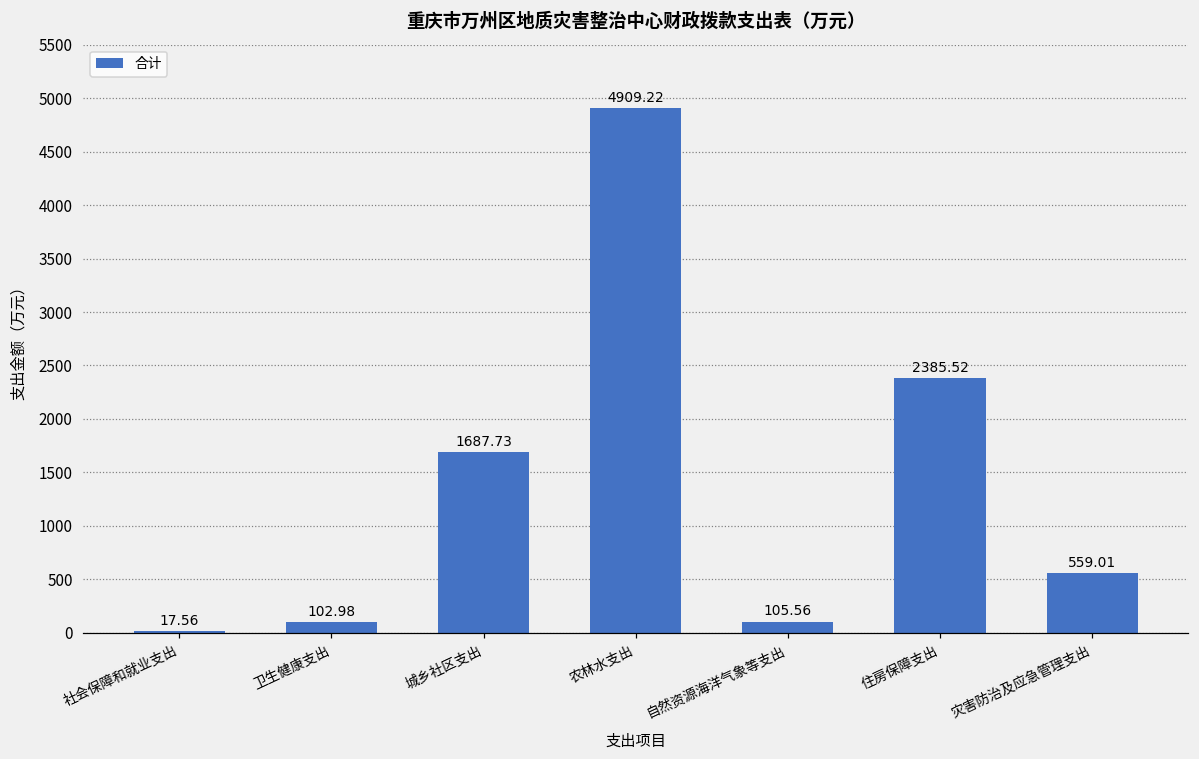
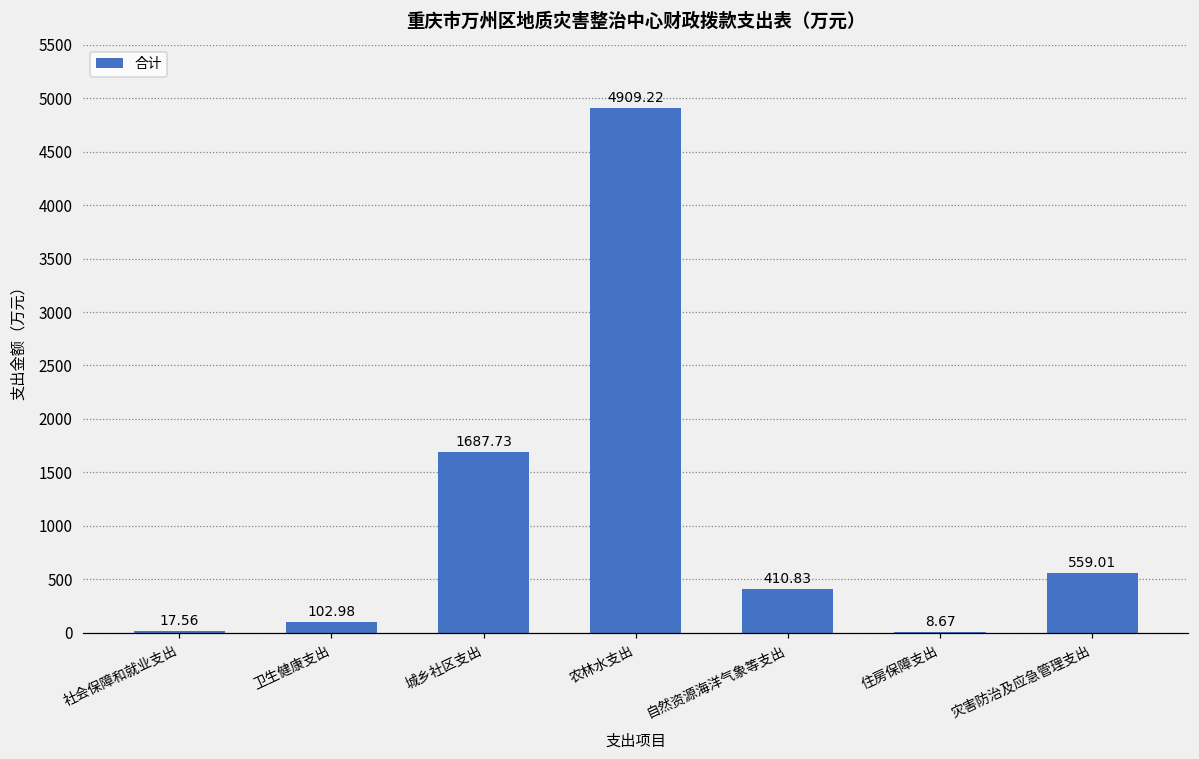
自然资源海洋气象等支出: 105.56 -> 410.83
住房保障支出: 2385.52 -> 8.67
